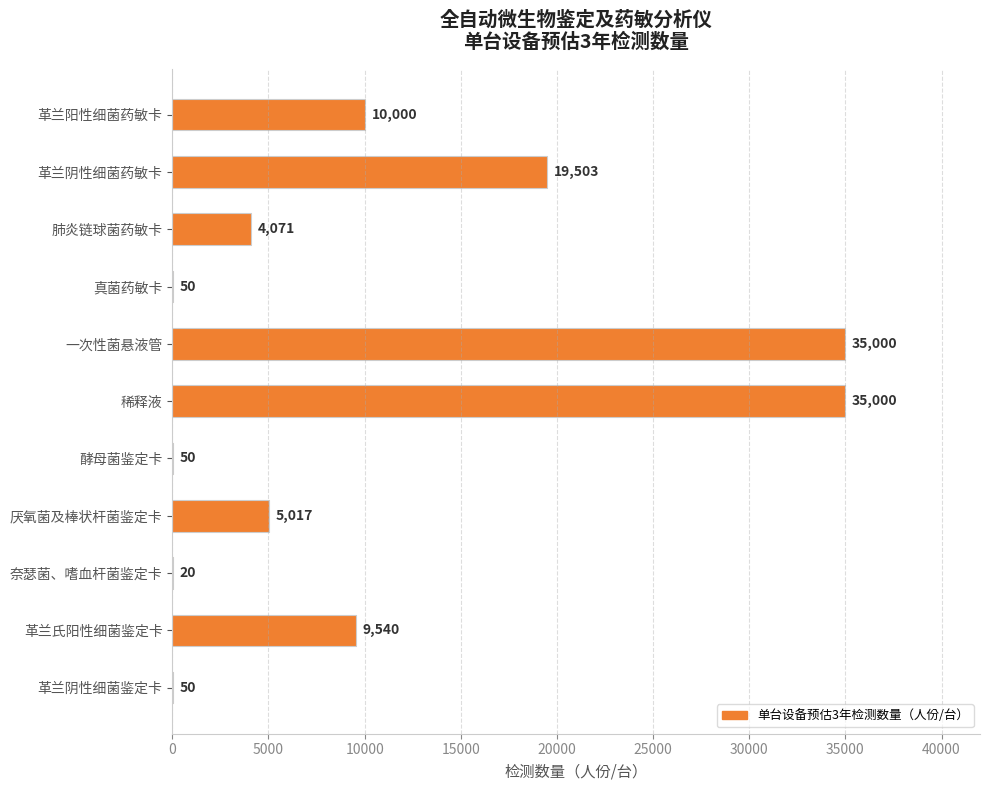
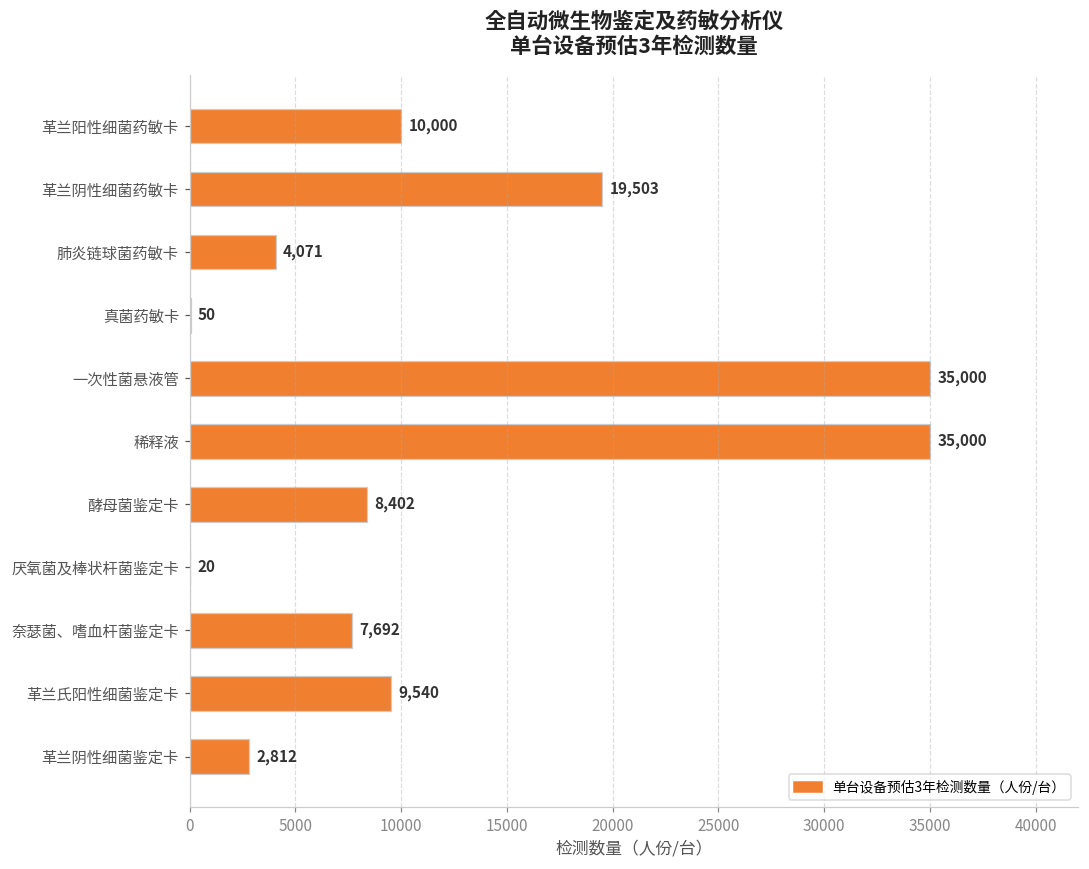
酵母菌鉴定卡: 50 -> 8,402
厌氧菌及棒状杆菌鉴定卡: 5,017 -> 20
奈瑟菌、嗜血杆菌鉴定卡: 20 -> 7,692
革兰阴性细菌鉴定卡: 50 -> 2,812
